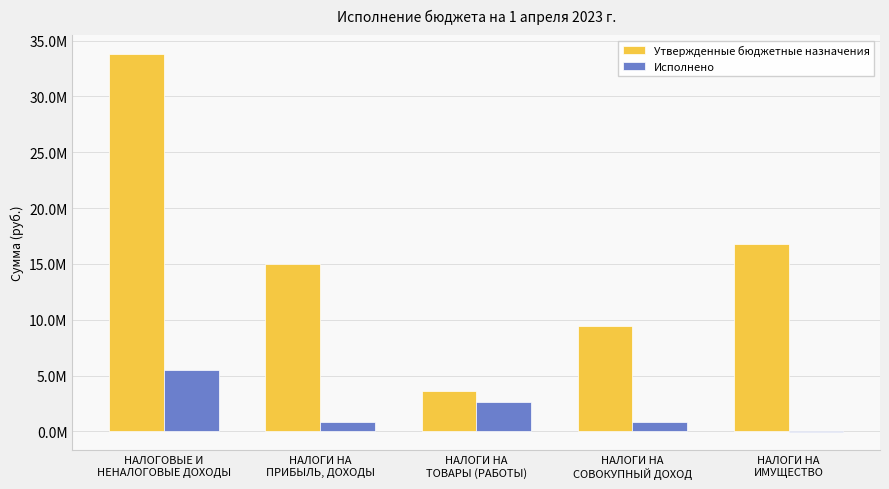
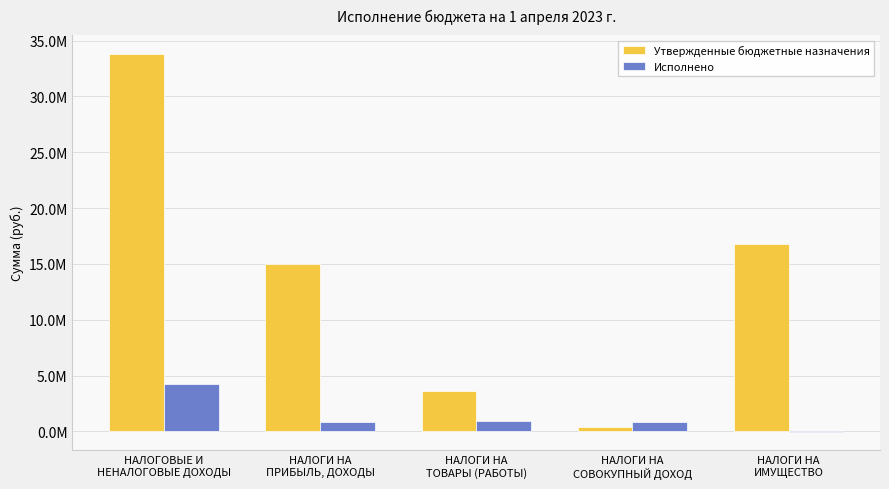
Исполнено, НАЛОГОВЫЕ И НЕНАЛОГОВЫЕ ДОХОДЫ: 5500000 -> 4200000
Исполнено, НАЛОГИ НА ТОВАРЫ (РАБОТЫ): 2700000 -> 1000000
Утвержденные бюджетные назначения, НАЛОГИ НА СОВОКУПНЫЙ ДОХОД: 9400000 -> 400000
